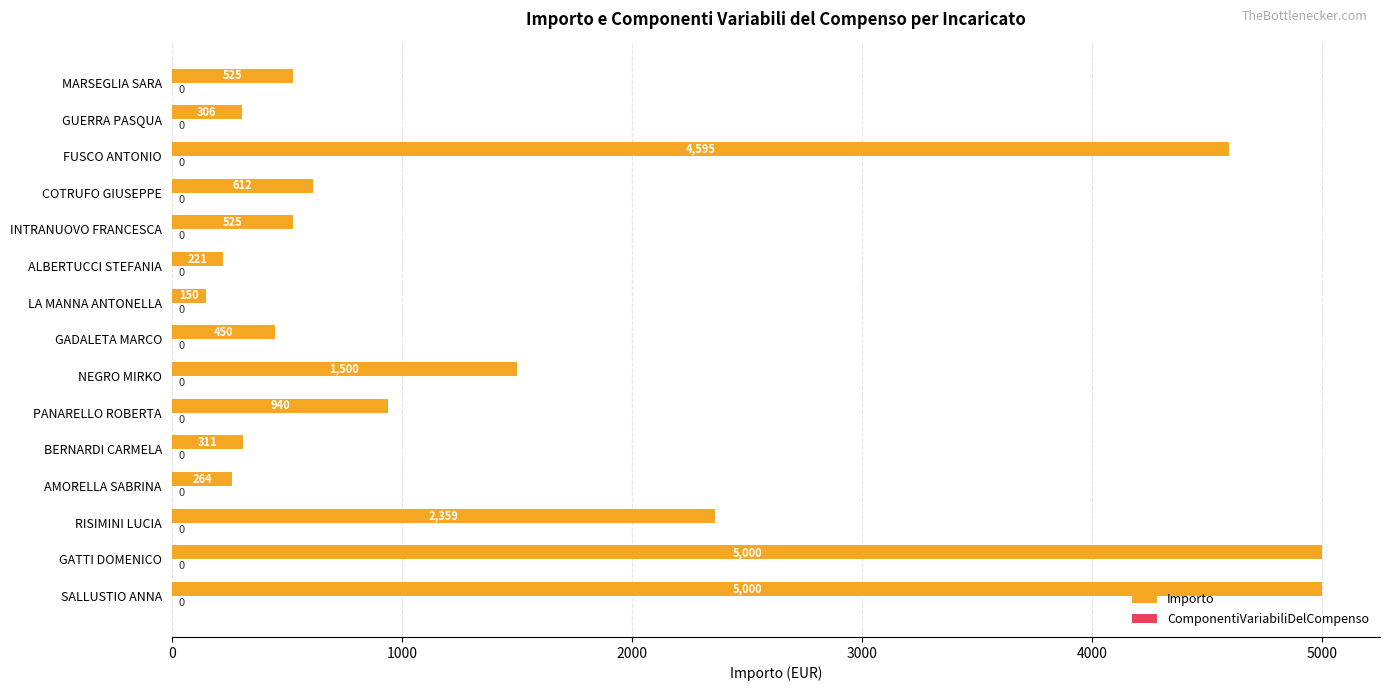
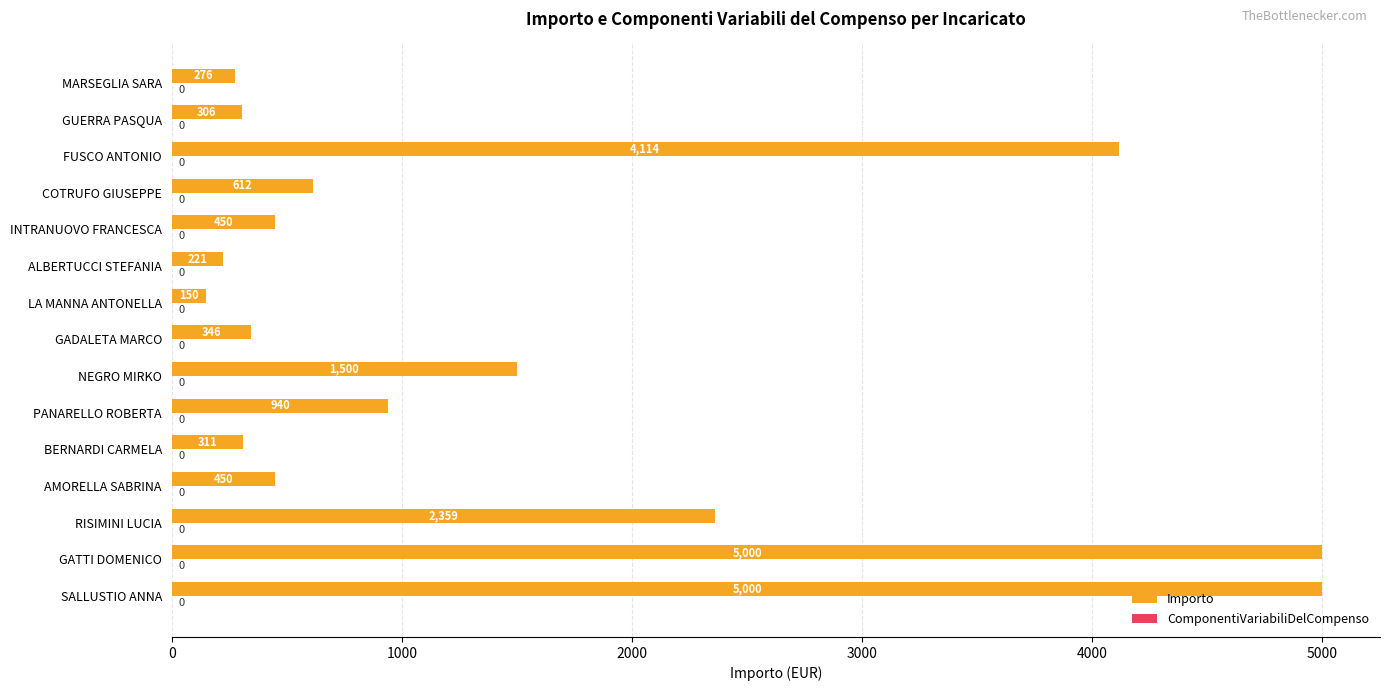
Importo, MARSEGLIA SARA: 525 -> 276
Importo, FUSCO ANTONIO: 4,595 -> 4,114
Importo, INTRANUOVO FRANCESCA: 525 -> 450
Importo, GADALETA MARCO: 450 -> 346
Importo, AMORELLA SABRINA: 264 -> 450
